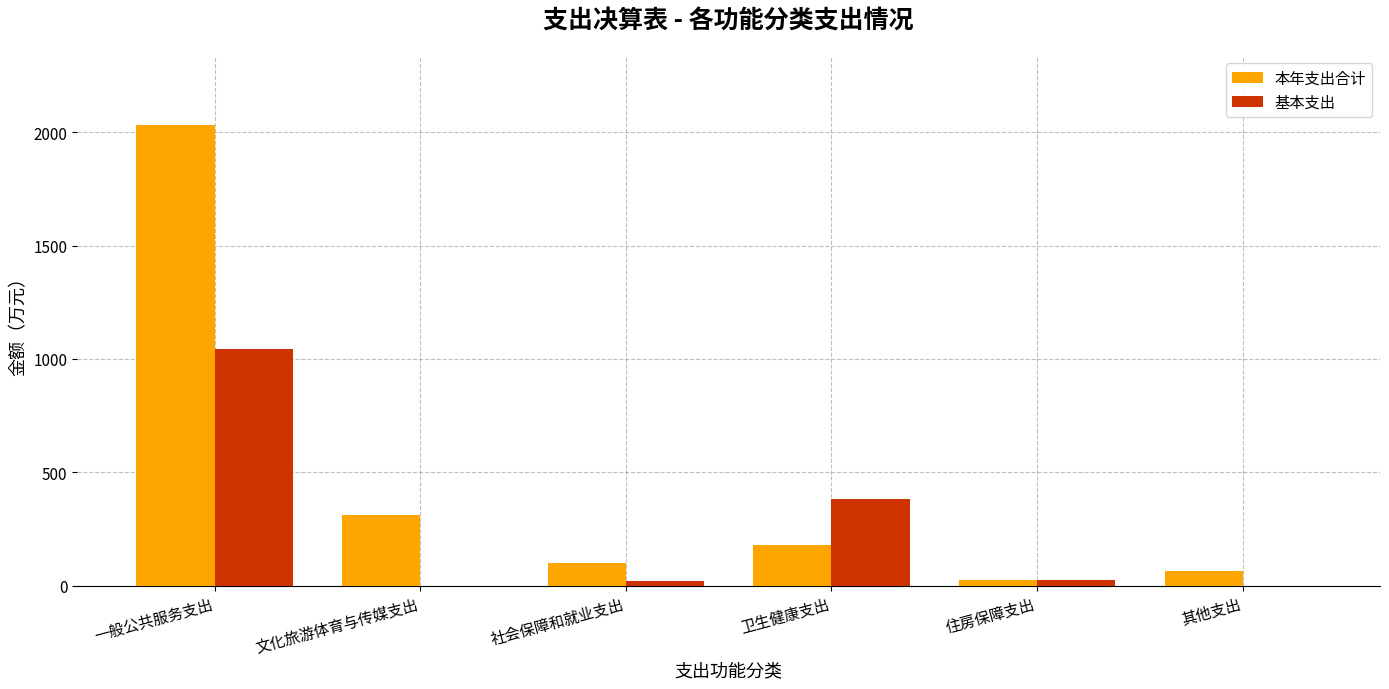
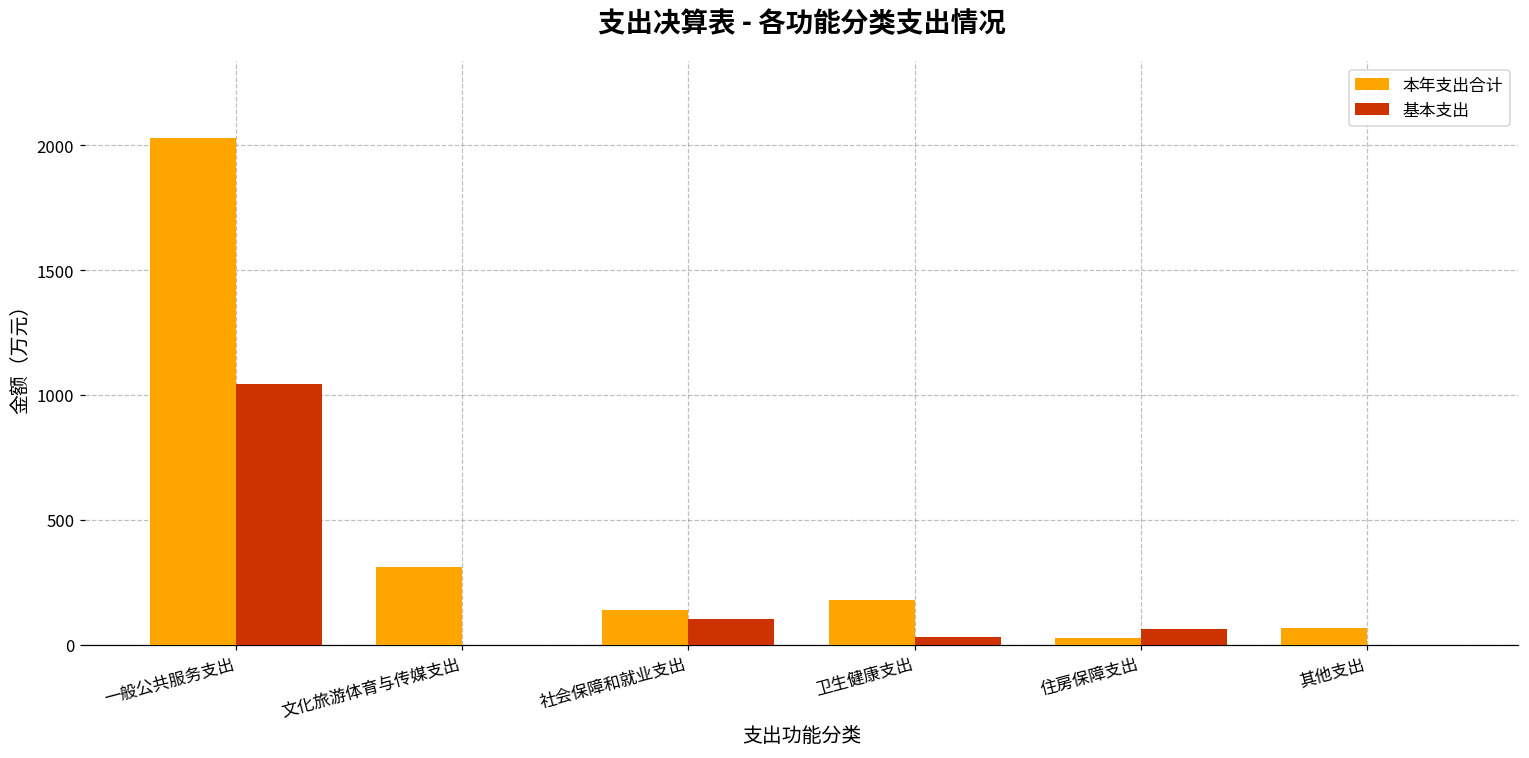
本年支出合计, 社会保障和就业支出: 100 -> 140
基本支出, 社会保障和就业支出: 20 -> 100
基本支出, 卫生健康支出: 380 -> 30
基本支出, 住房保障支出: 30 -> 60
